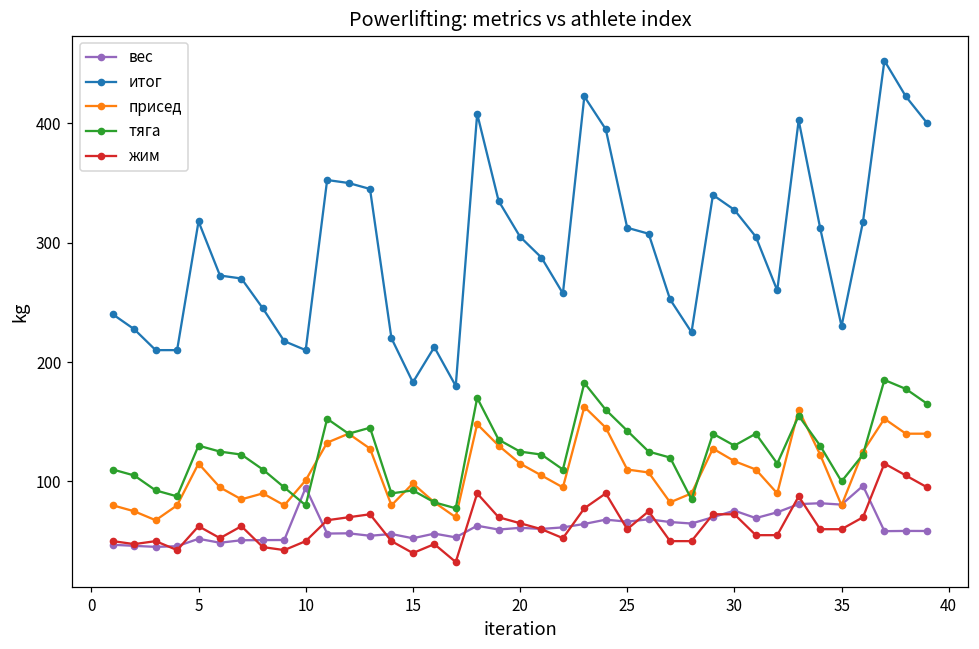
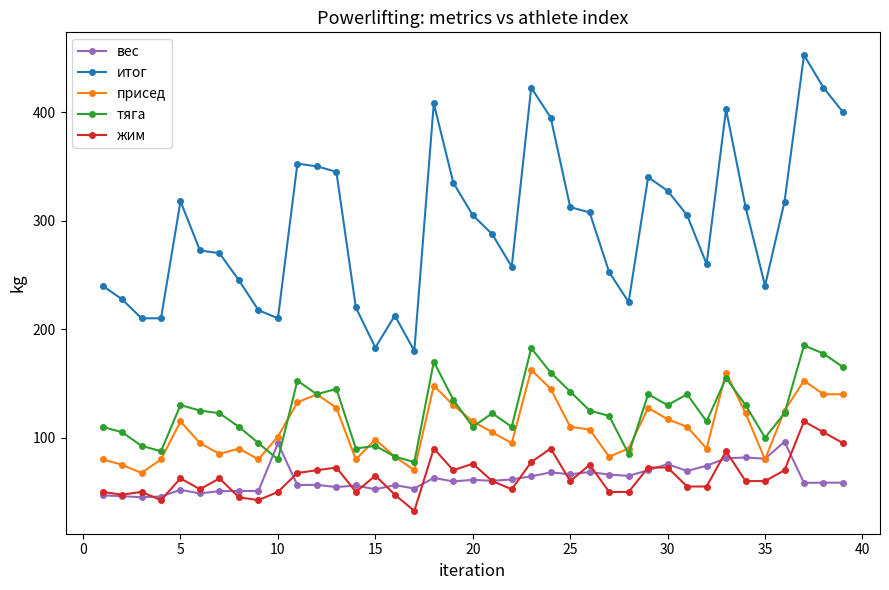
жим, 15: 40 -> 65
тяга, 20: 125 -> 110
жим, 20: 65 -> 76
итог, 35: 230 -> 240
